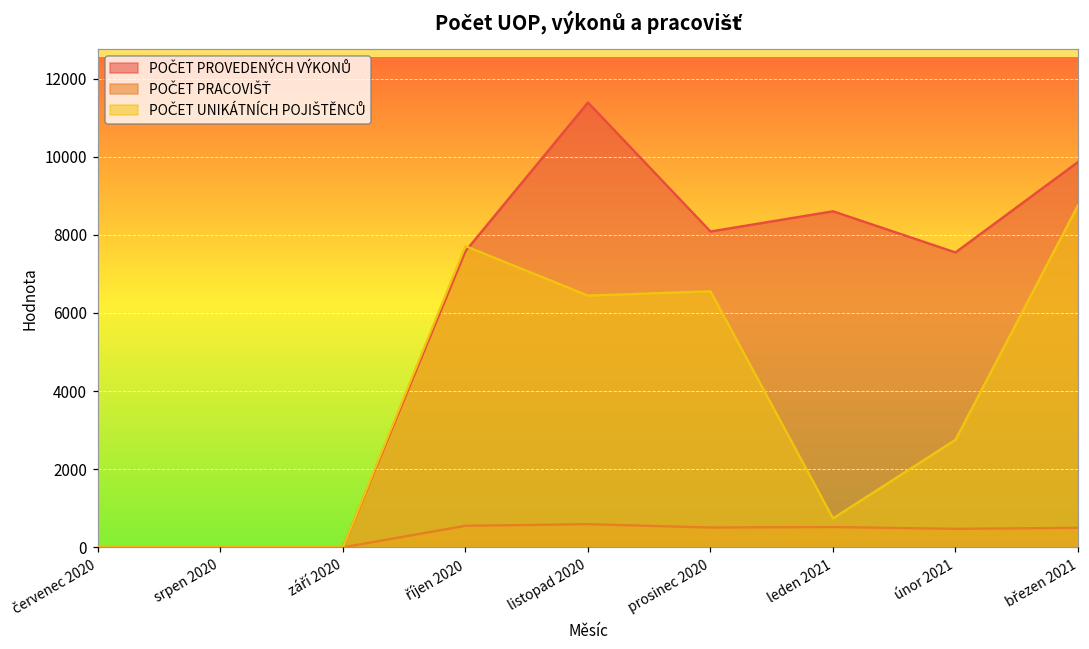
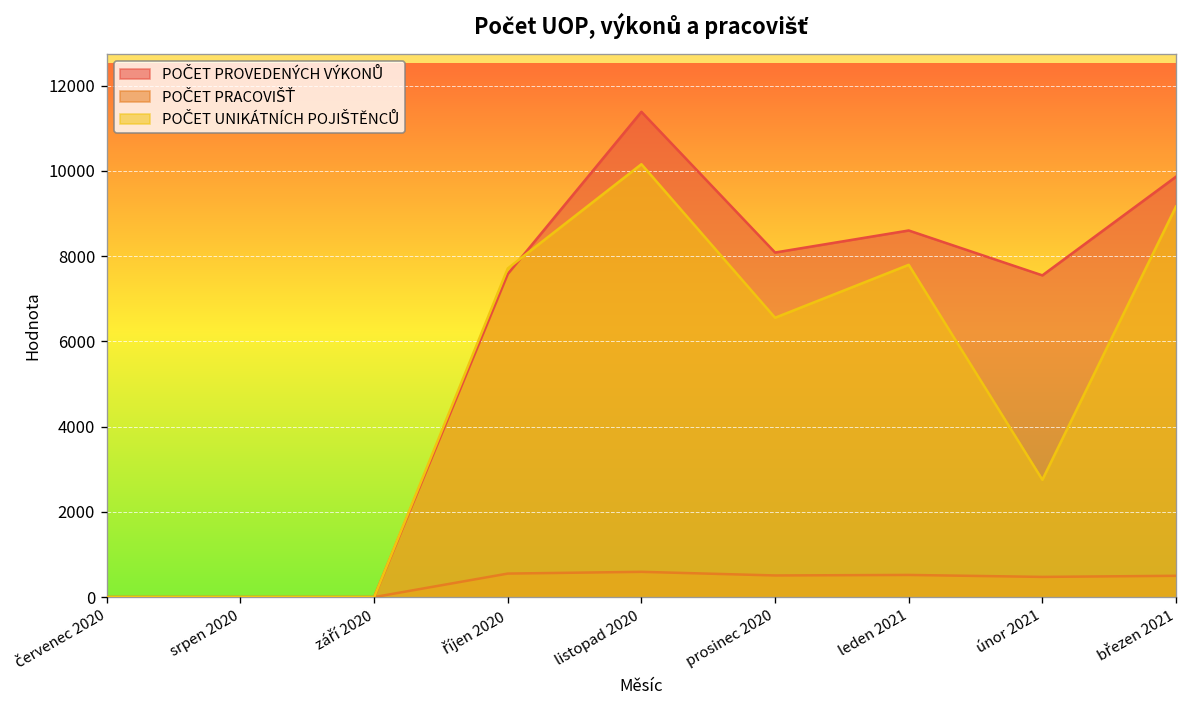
POČET UNIKÁTNÍCH POJIŠTĚNCŮ, listopad 2020: 6400 -> 10200
POČET UNIKÁTNÍCH POJIŠTĚNCŮ, leden 2021: 700 -> 7800
POČET UNIKÁTNÍCH POJIŠTĚNCŮ, březen 2021: 8800 -> 9200
